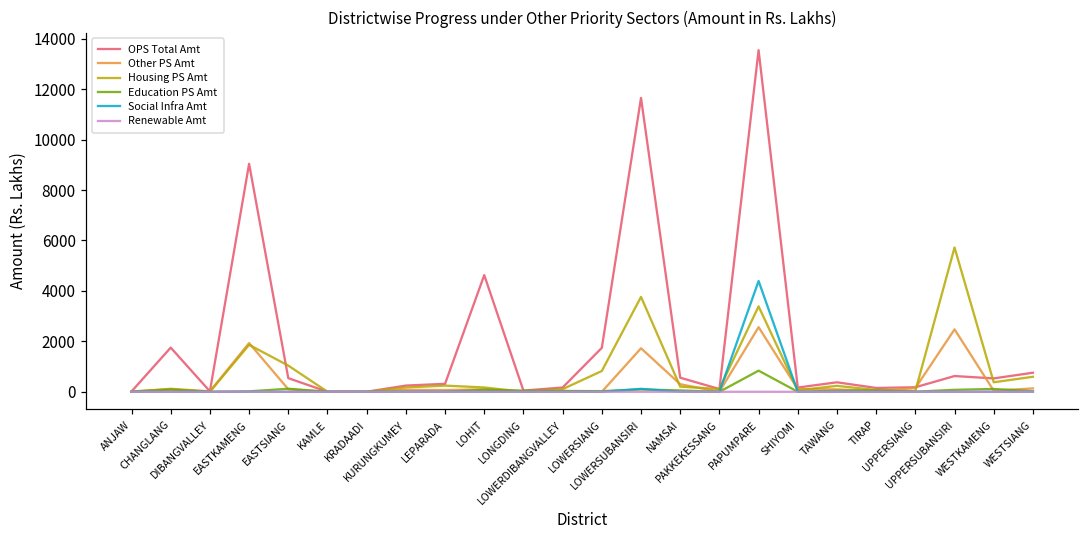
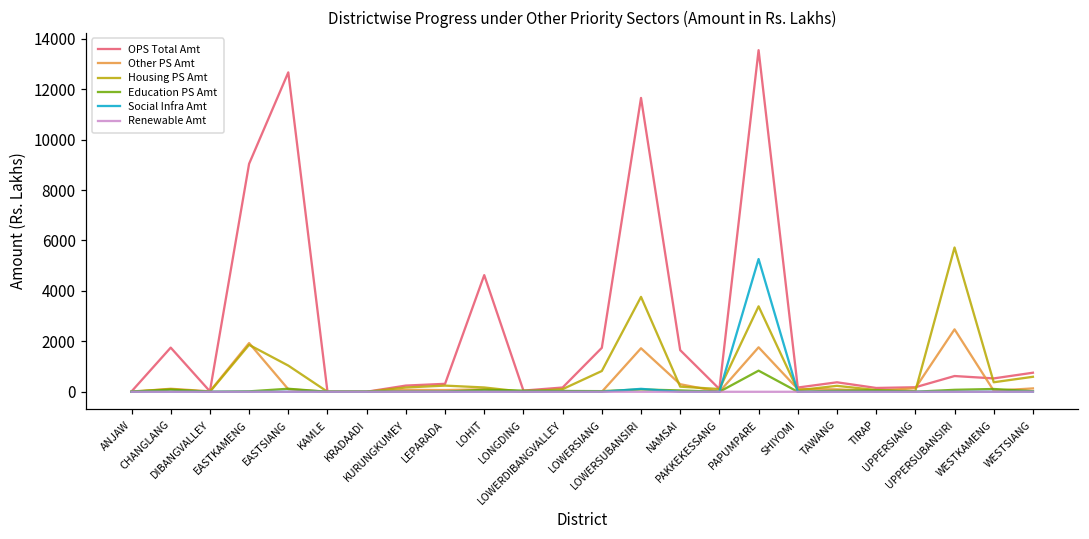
OPS Total Amt, EASTSIANG: 500 -> 12700
OPS Total Amt, NAMSAI: 600 -> 1700
Other PS Amt, PAPUMPARE: 2600 -> 1800
Social Infra Amt, PAPUMPARE: 4400 -> 5300
